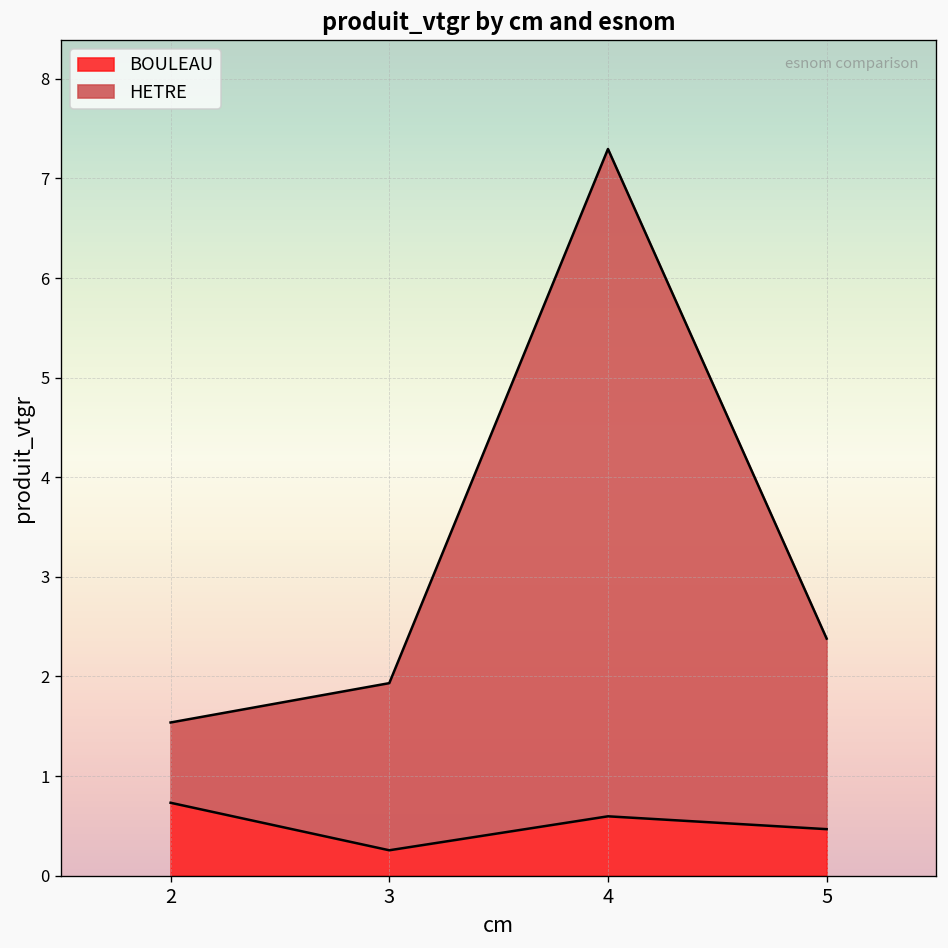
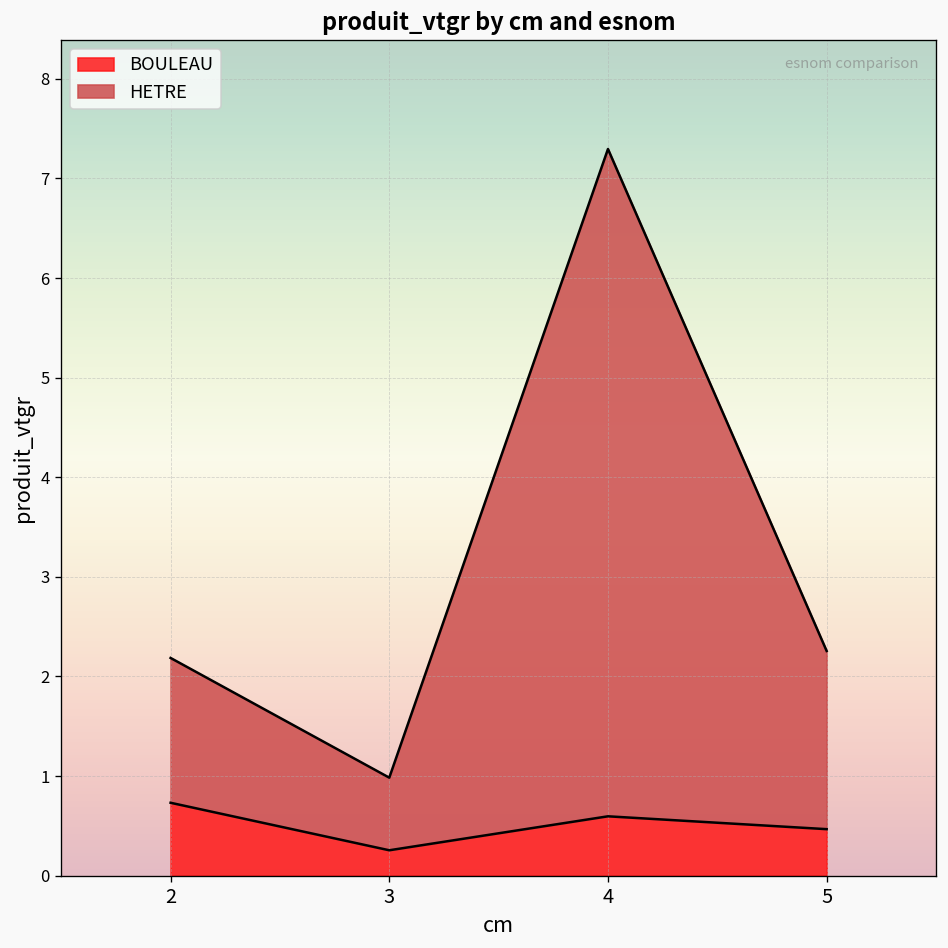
HETRE, 2: 0.8 -> 1.5
HETRE, 3: 1.7 -> 0.7
HETRE, 5: 1.9 -> 1.8
